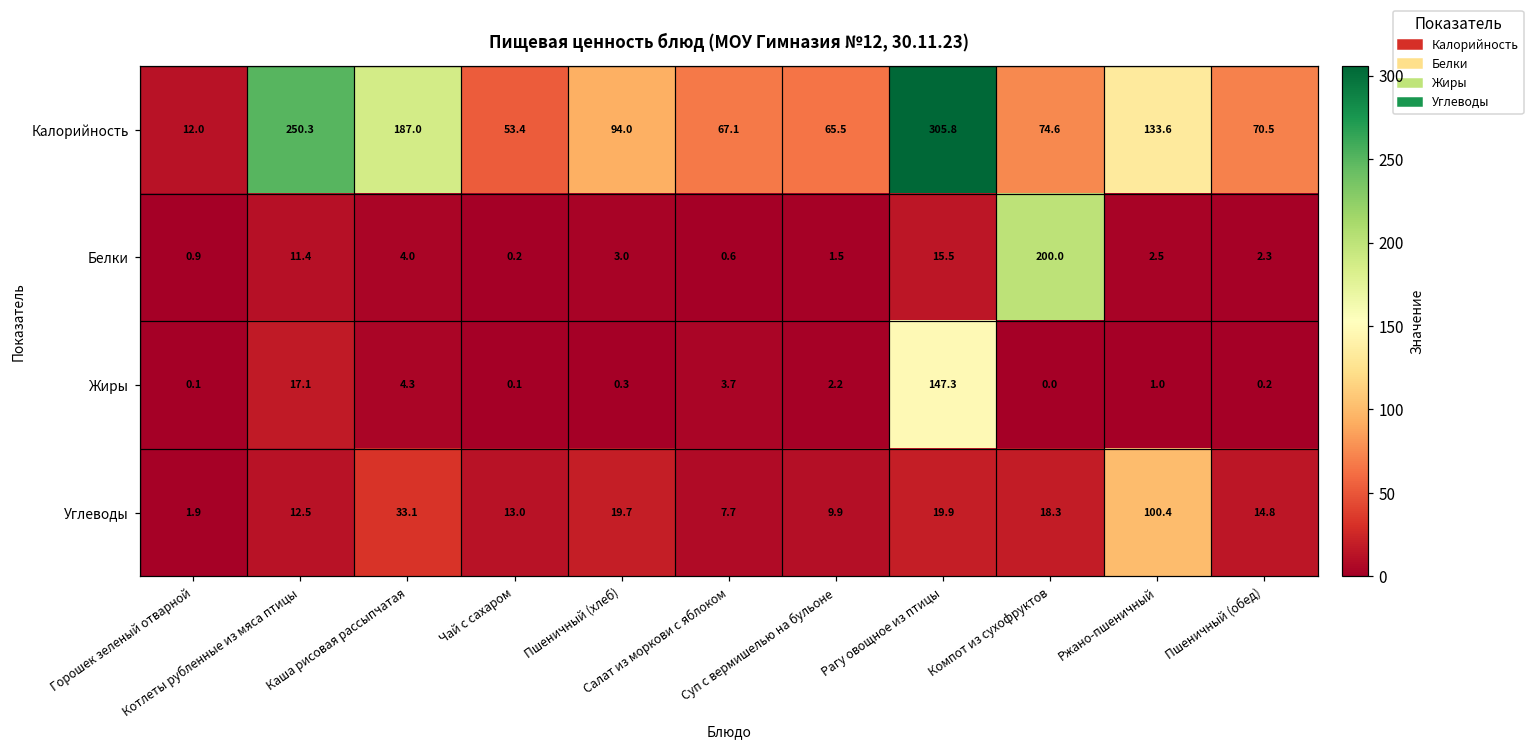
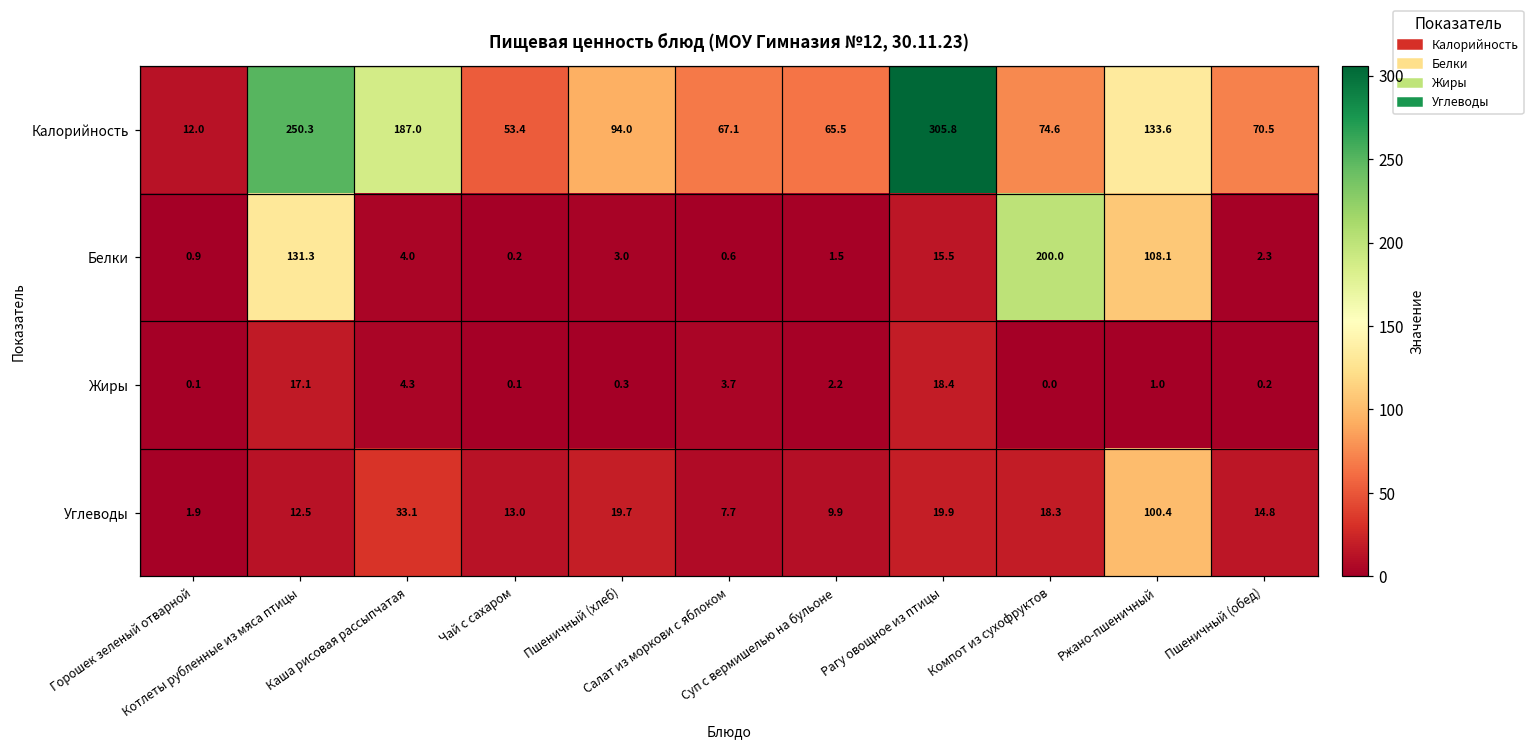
Белки, Котлеты рубленные из мяса птицы: 11.4 -> 131.3
Белки, Ржано-пшеничный: 2.5 -> 108.1
Жиры, Рагу овощное из птицы: 147.3 -> 18.4
